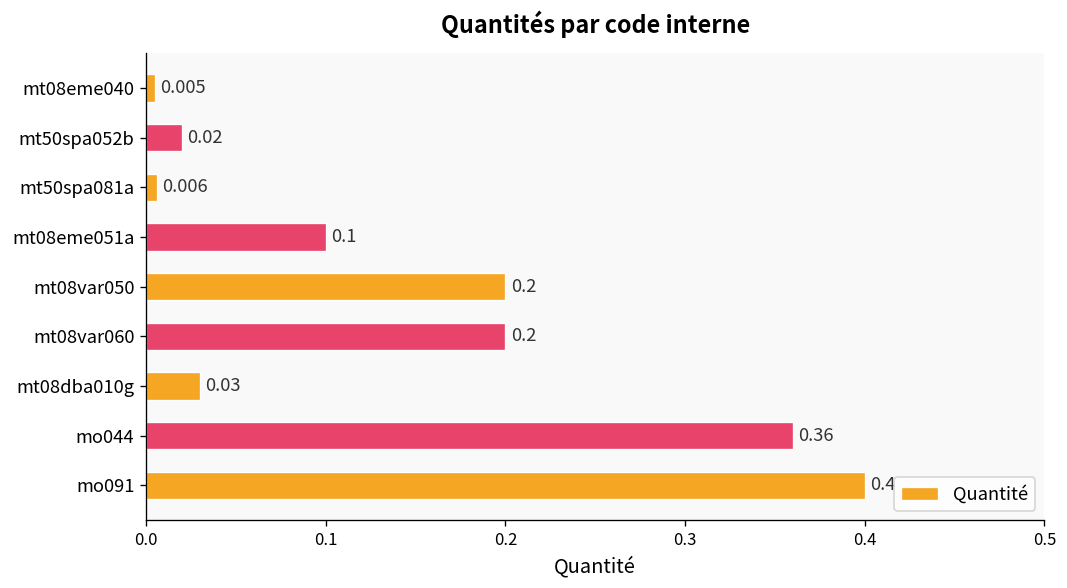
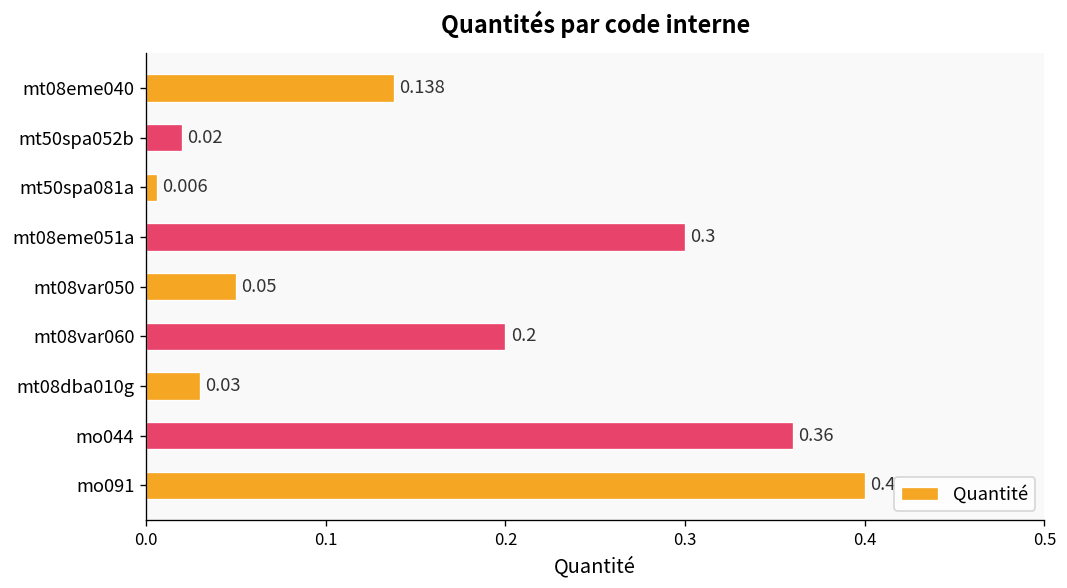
mt08eme040: 0.005 -> 0.138
mt08eme051a: 0.1 -> 0.3
mt08var050: 0.2 -> 0.05
